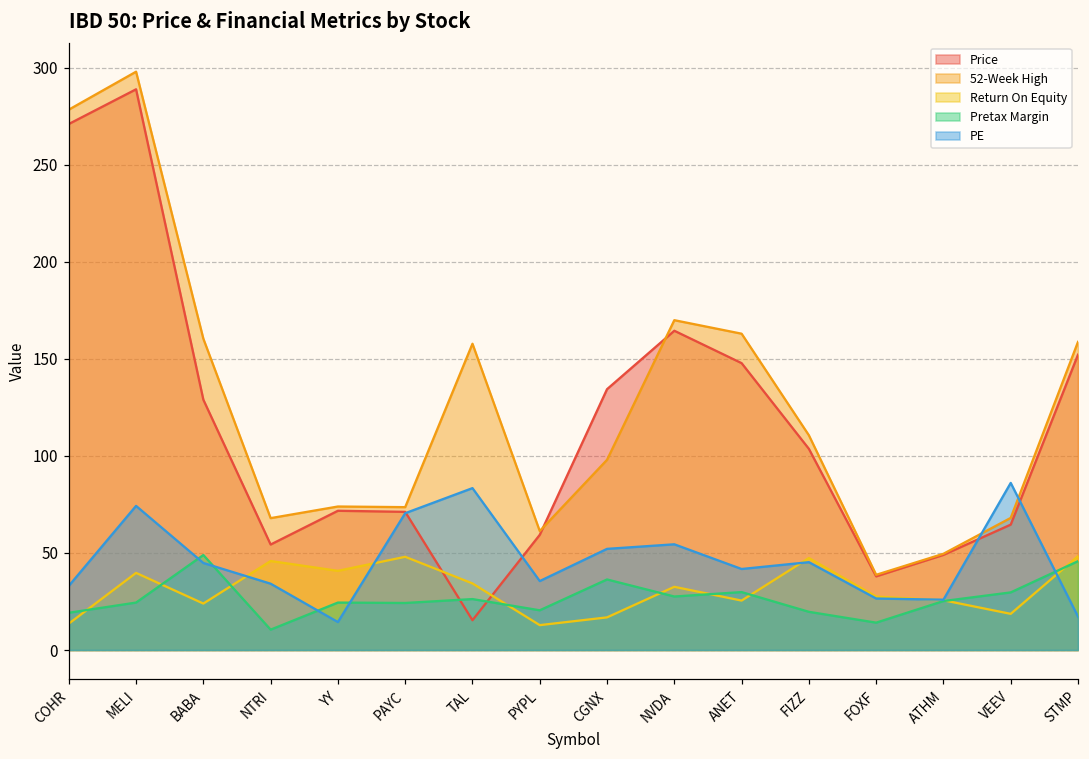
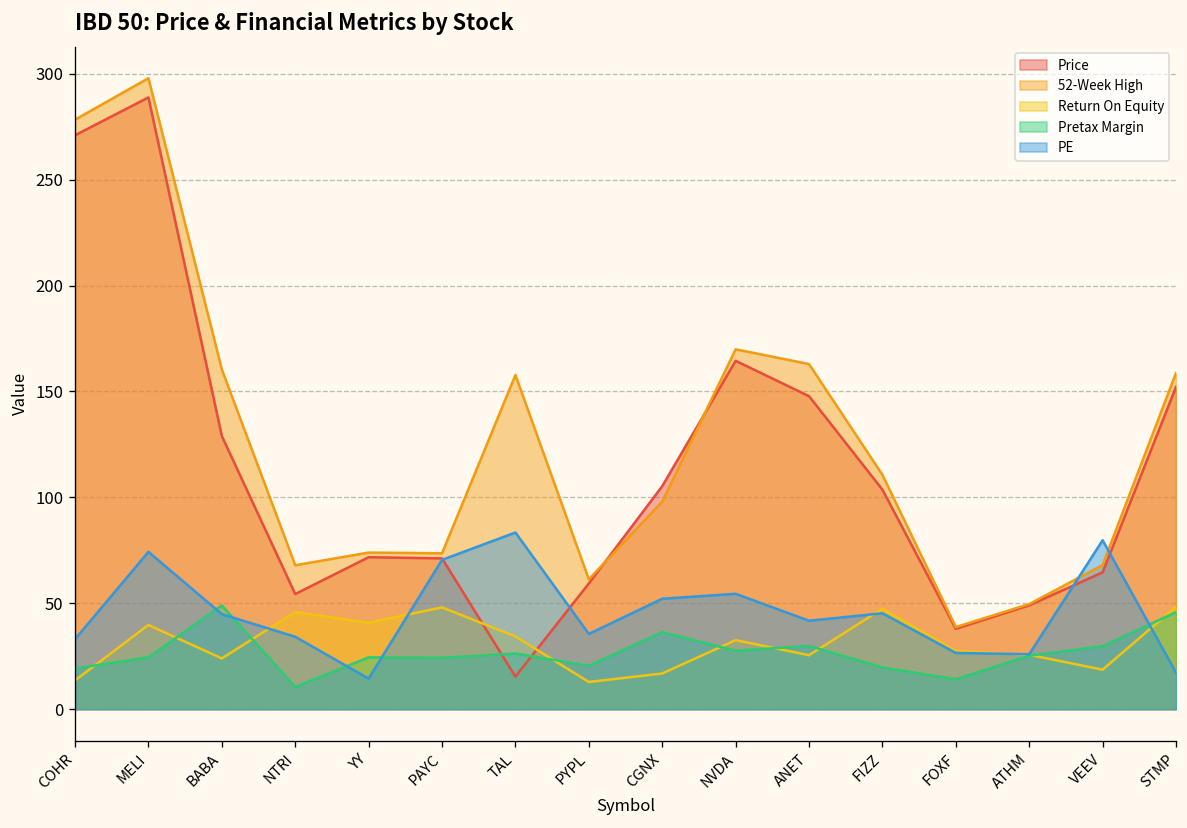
Price, CGNX: 134 -> 105
PE, VEEV: 86 -> 80
